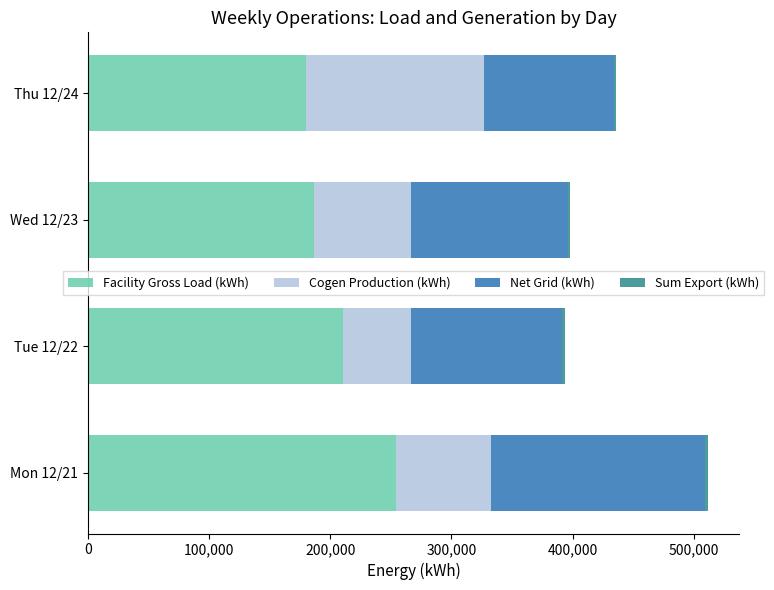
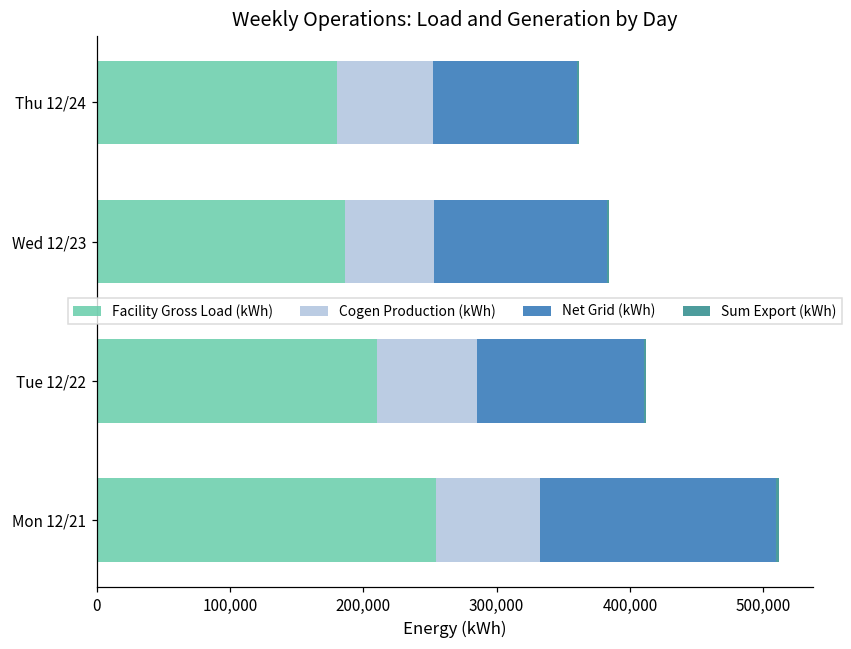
Cogen Production (kWh), Thu 12/24: 146,000 -> 72,000
Cogen Production (kWh), Wed 12/23: 80,000 -> 66,000
Cogen Production (kWh), Tue 12/22: 56,000 -> 75,000
